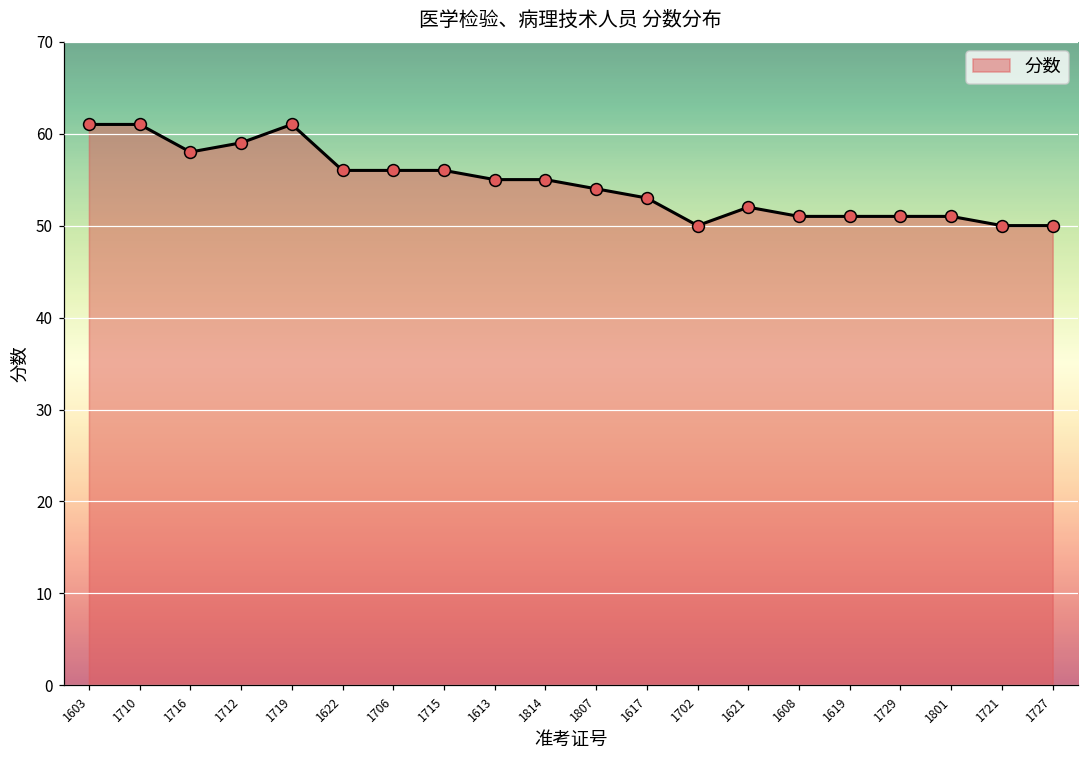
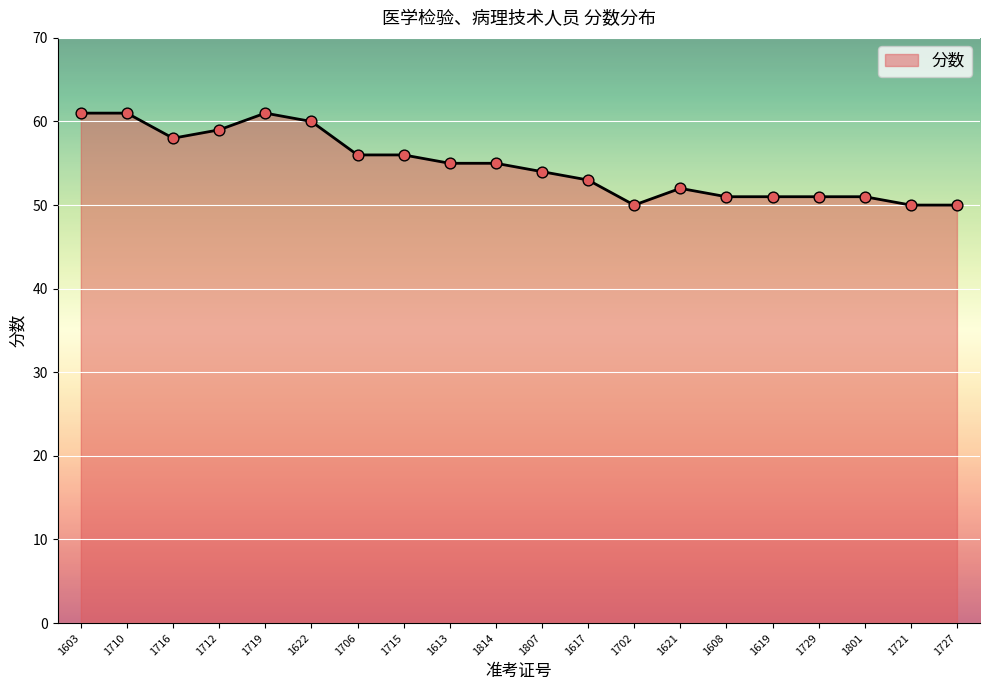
1622: 56 -> 60
